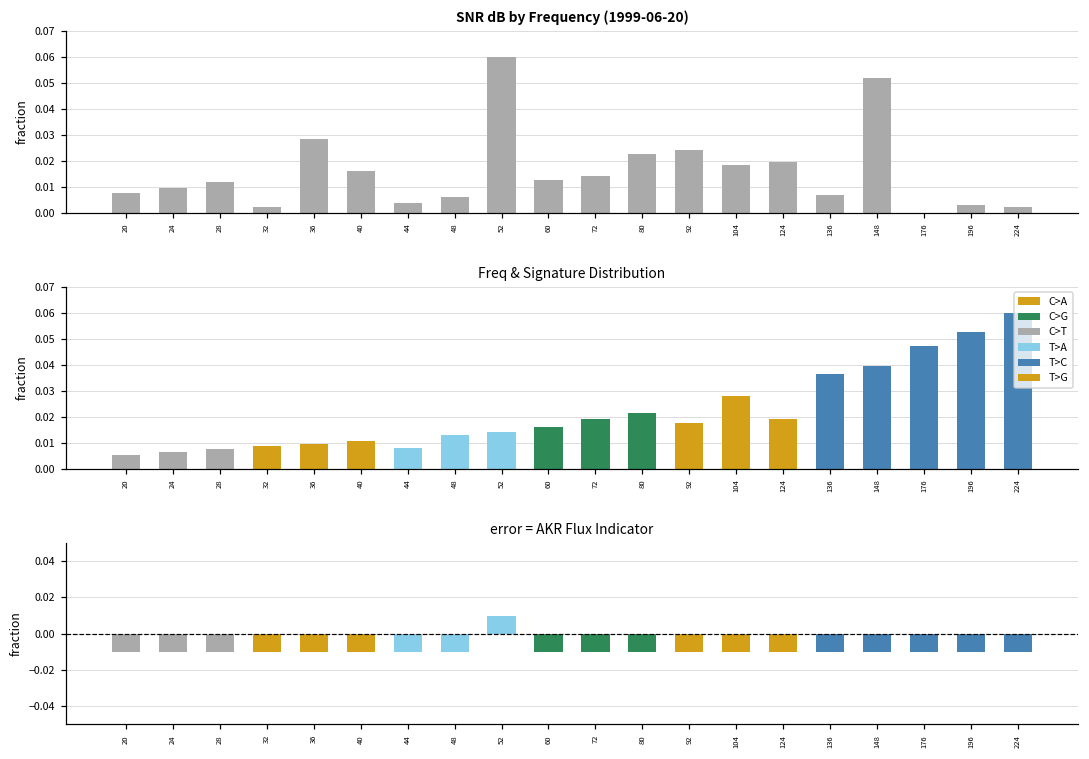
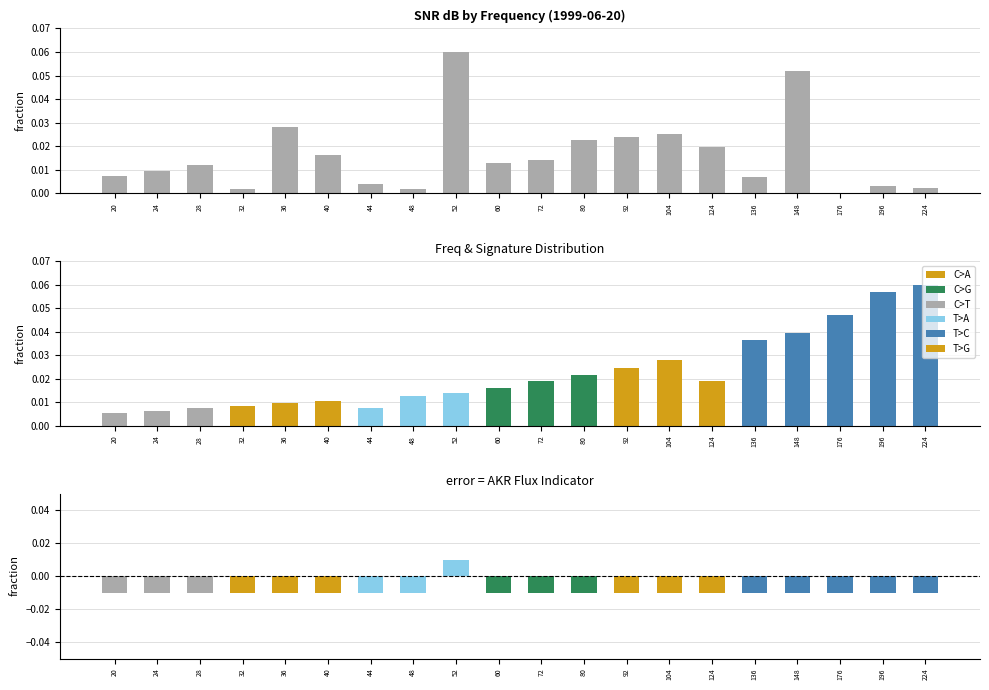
SNR dB by Frequency (1999-06-20), 48: 0.006 -> 0.002
SNR dB by Frequency (1999-06-20), 104: 0.018 -> 0.025
Freq & Signature Distribution, 92: 0.017 -> 0.025
Freq & Signature Distribution, 196: 0.053 -> 0.057
